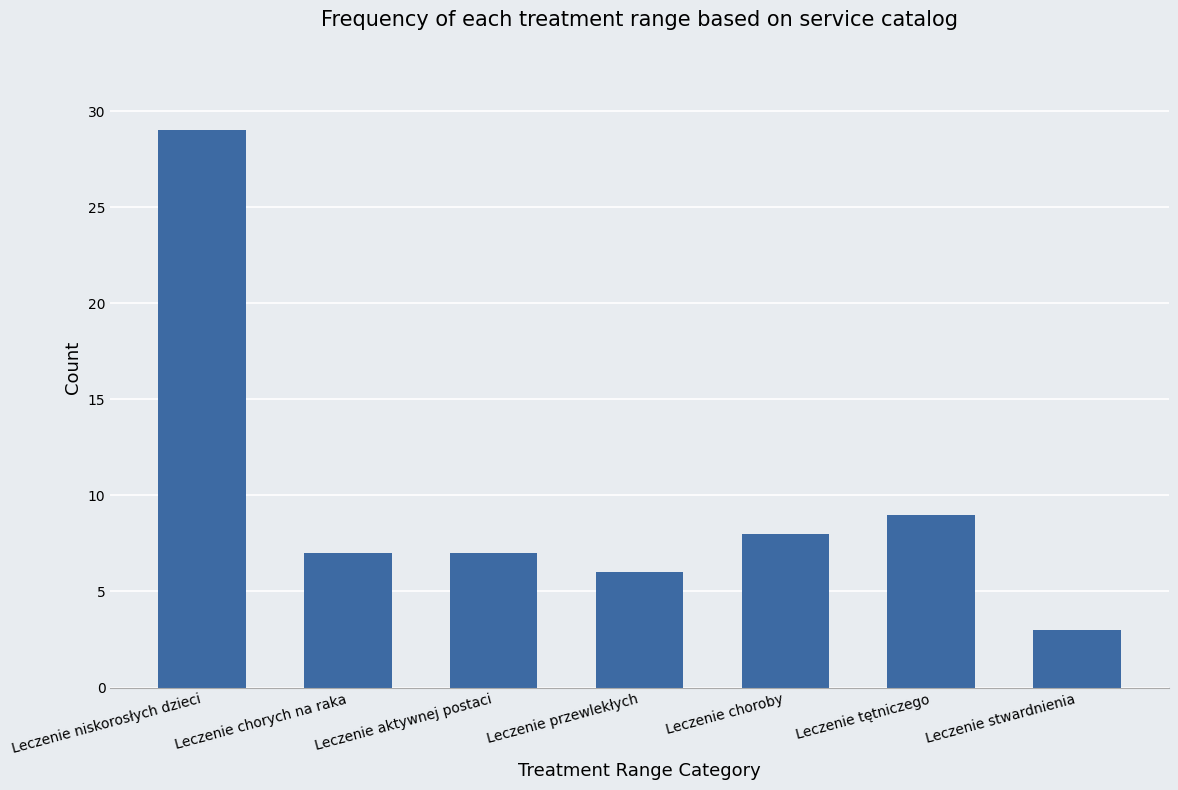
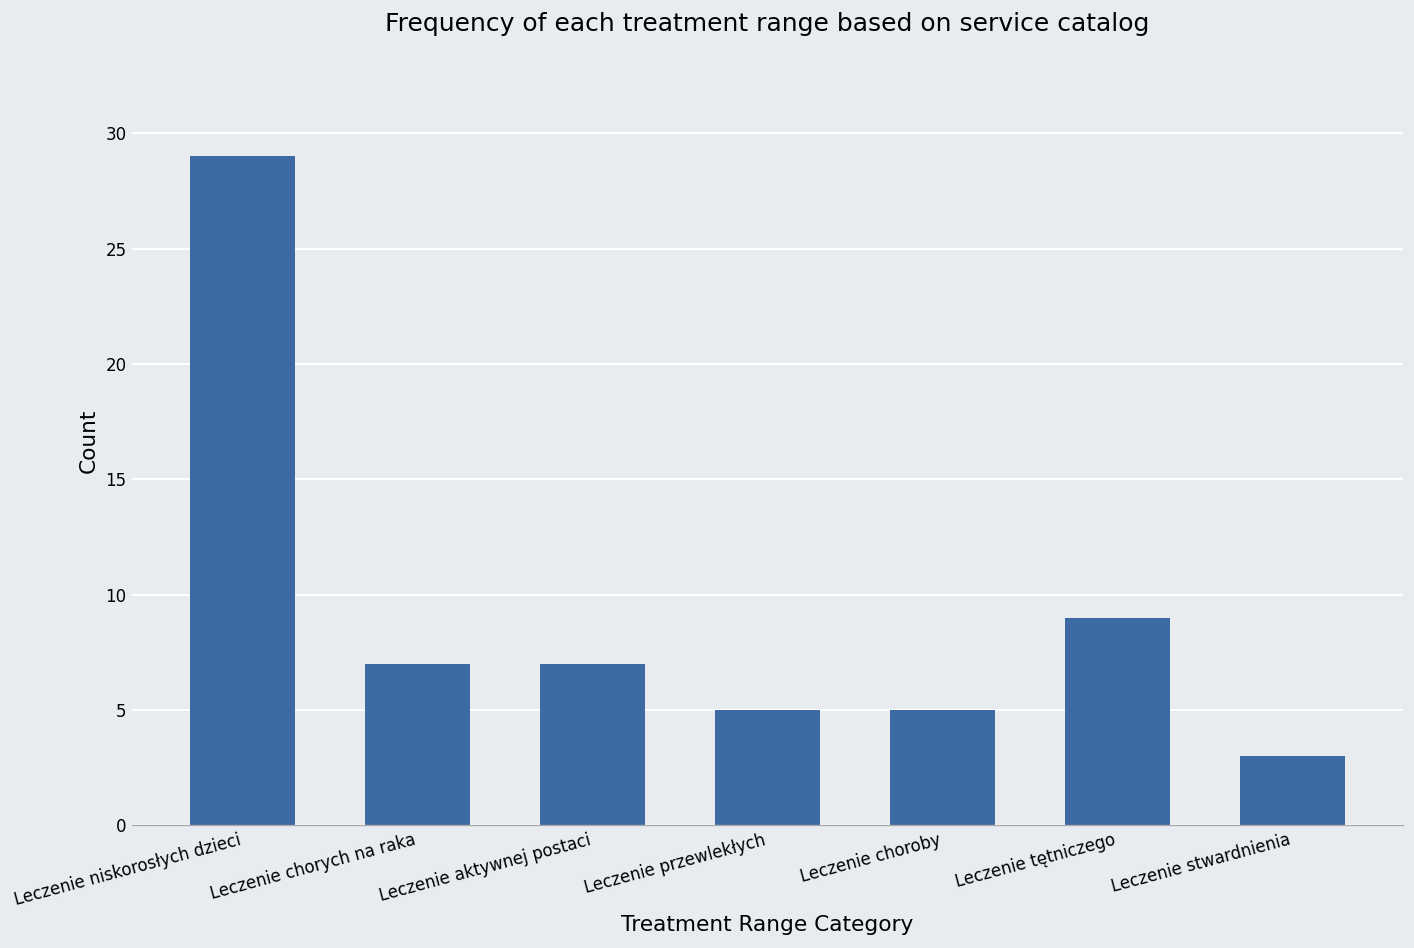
Leczenie przewlekłych: 6 -> 5
Leczenie choroby: 8 -> 5
